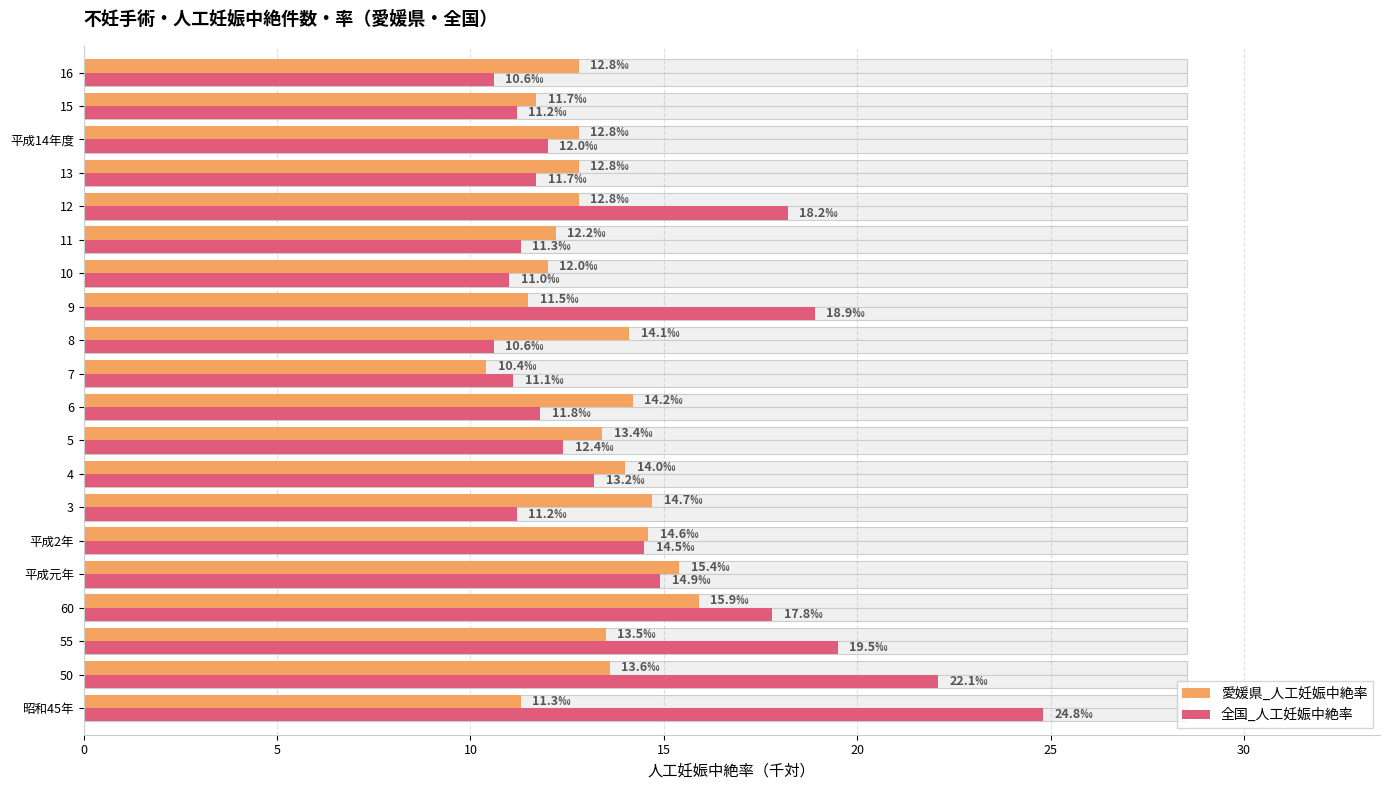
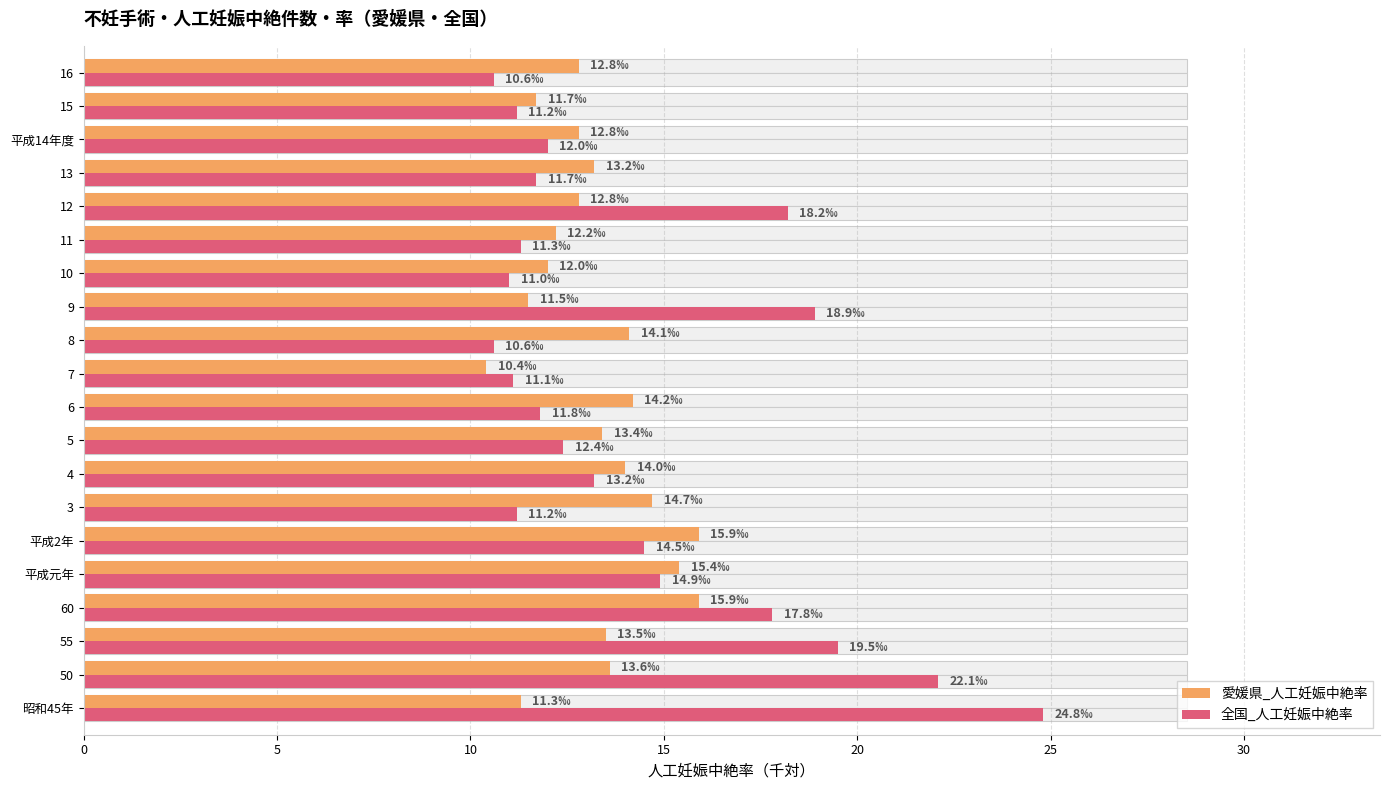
愛媛県_人工妊娠中絶率, 13: 12.8‰ -> 13.2‰
愛媛県_人工妊娠中絶率, 平成2年: 14.6‰ -> 15.9‰
